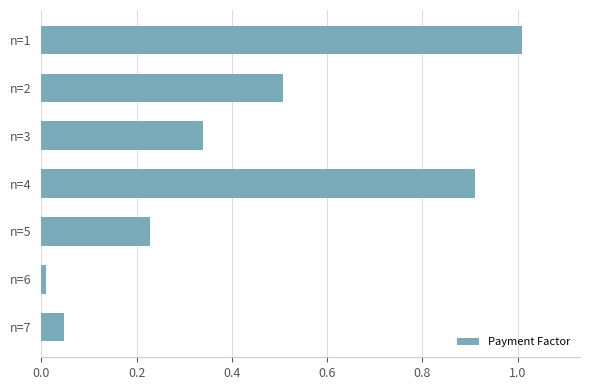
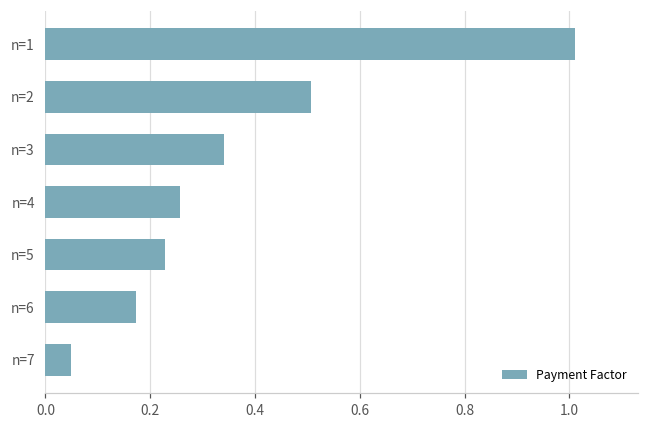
n=4: 0.91 -> 0.26
n=6: 0.01 -> 0.17
